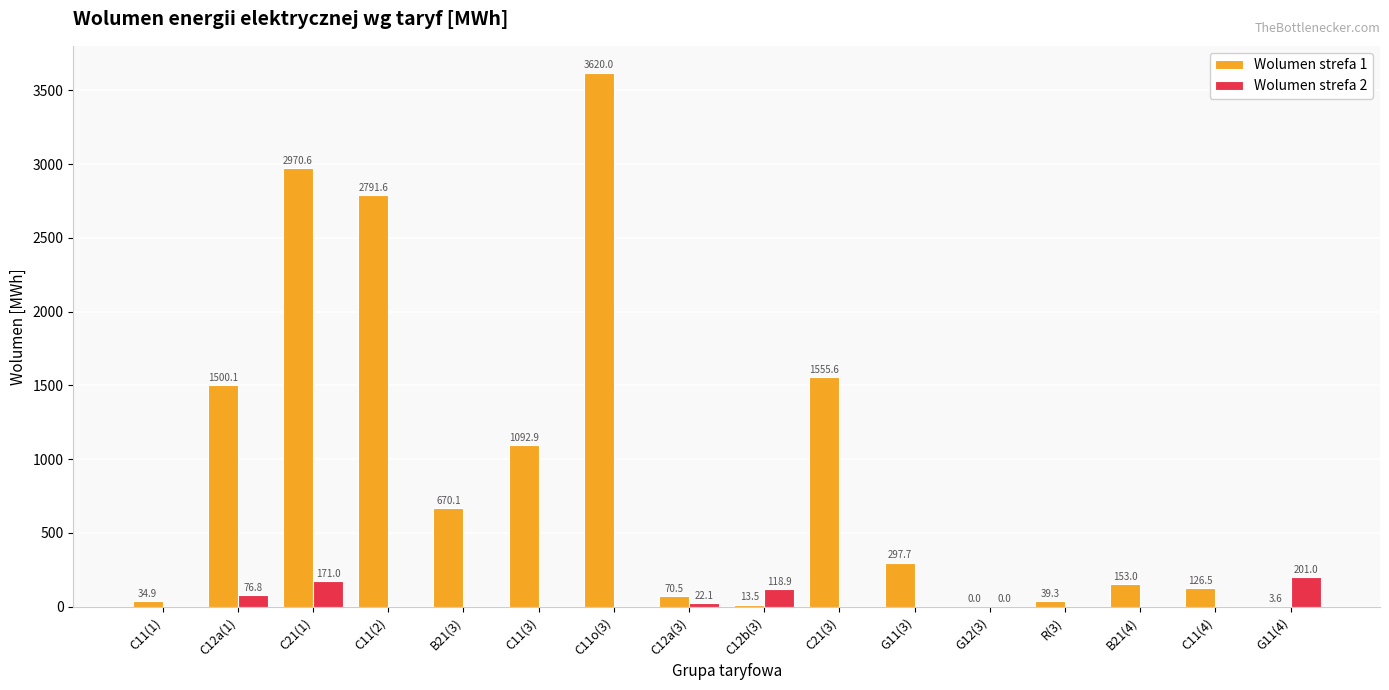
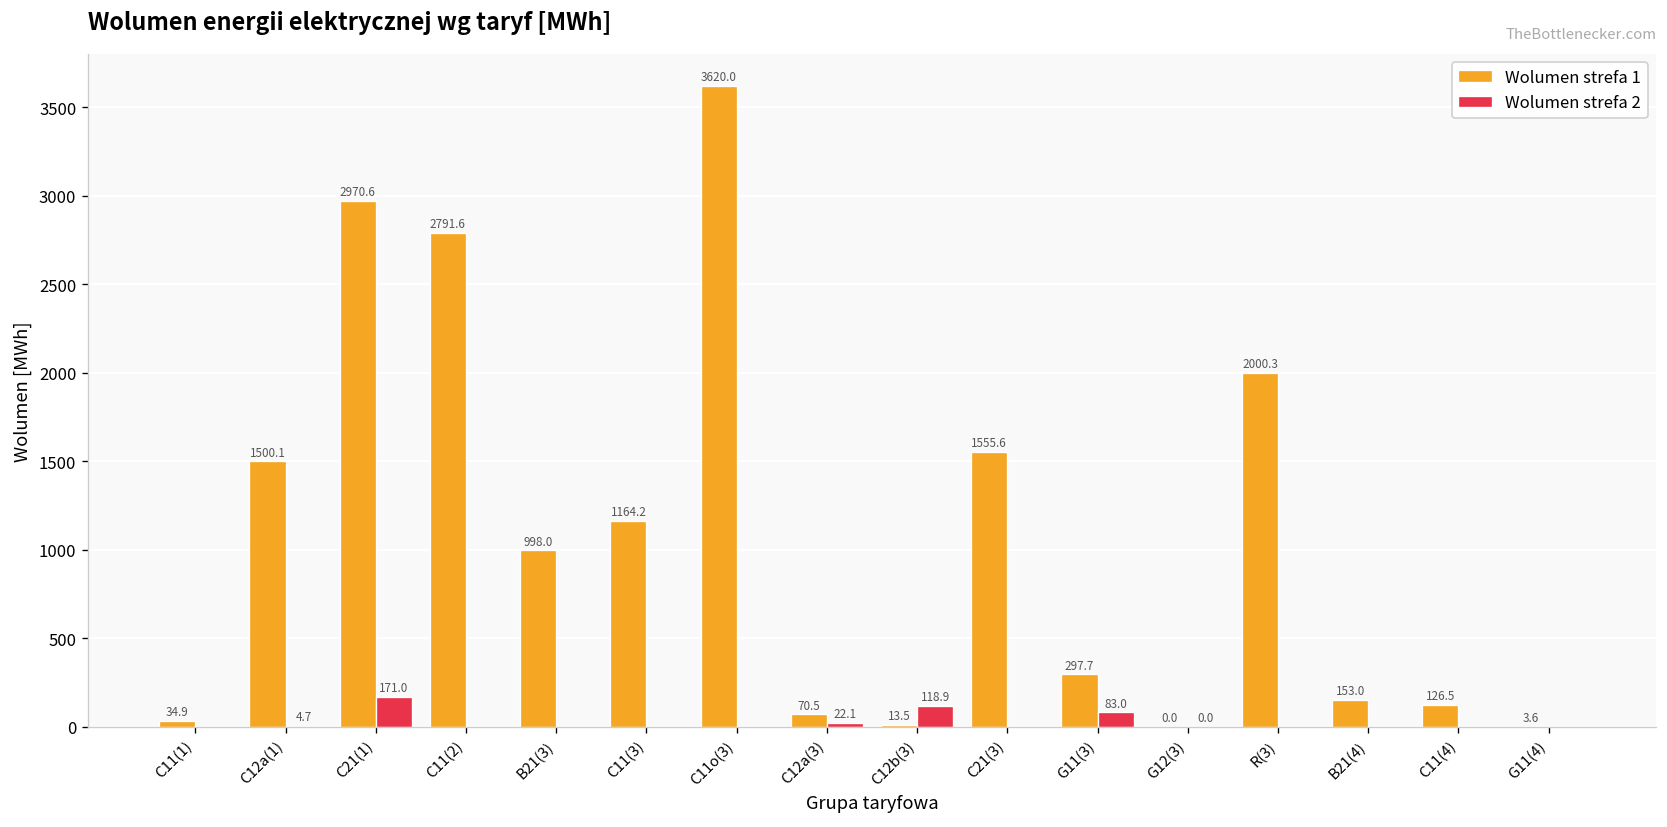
Wolumen strefa 2, C12a(1): 76.8 -> 4.7
Wolumen strefa 1, B21(3): 670.1 -> 998.0
Wolumen strefa 1, C11(3): 1092.9 -> 1164.2
Wolumen strefa 2, G11(3): 0.0 -> 83.0
Wolumen strefa 1, R(3): 39.3 -> 2000.3
Wolumen strefa 2, G11(4): 201.0 -> 0.0
